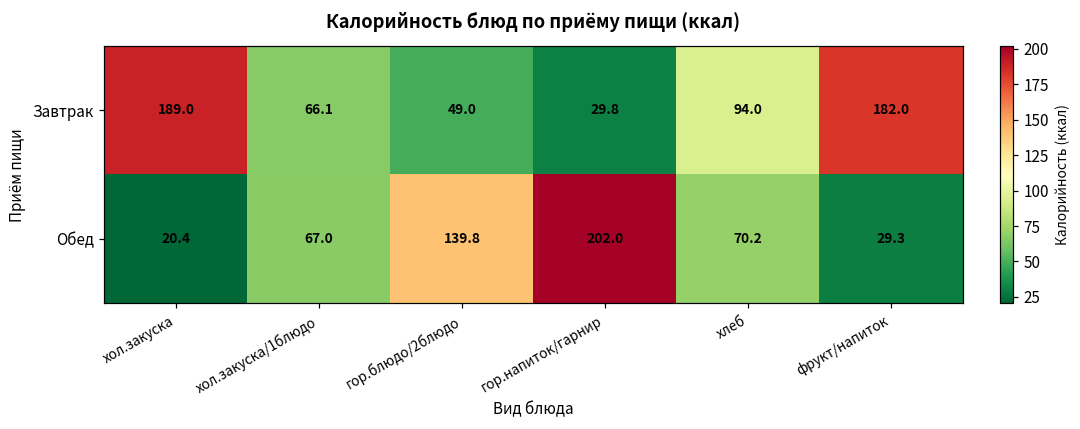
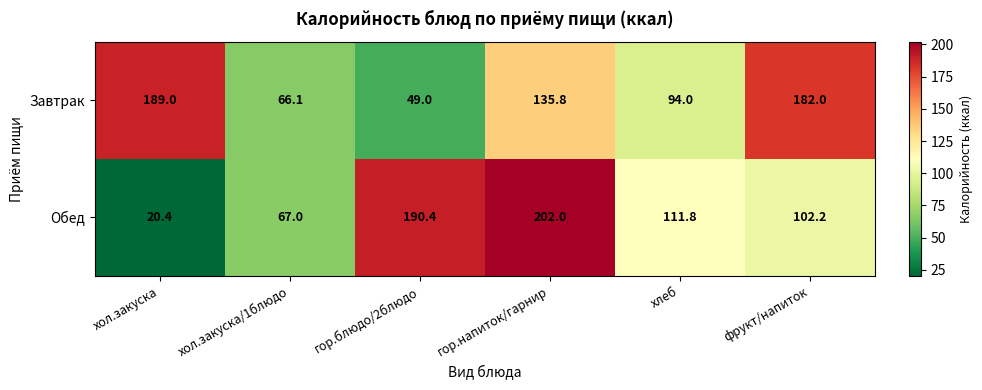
Завтрак, гор.напиток/гарнир: 29.8 -> 135.8
Обед, гор.блюдо/2блюдо: 139.8 -> 190.4
Обед, хлеб: 70.2 -> 111.8
Обед, фрукт/напиток: 29.3 -> 102.2
